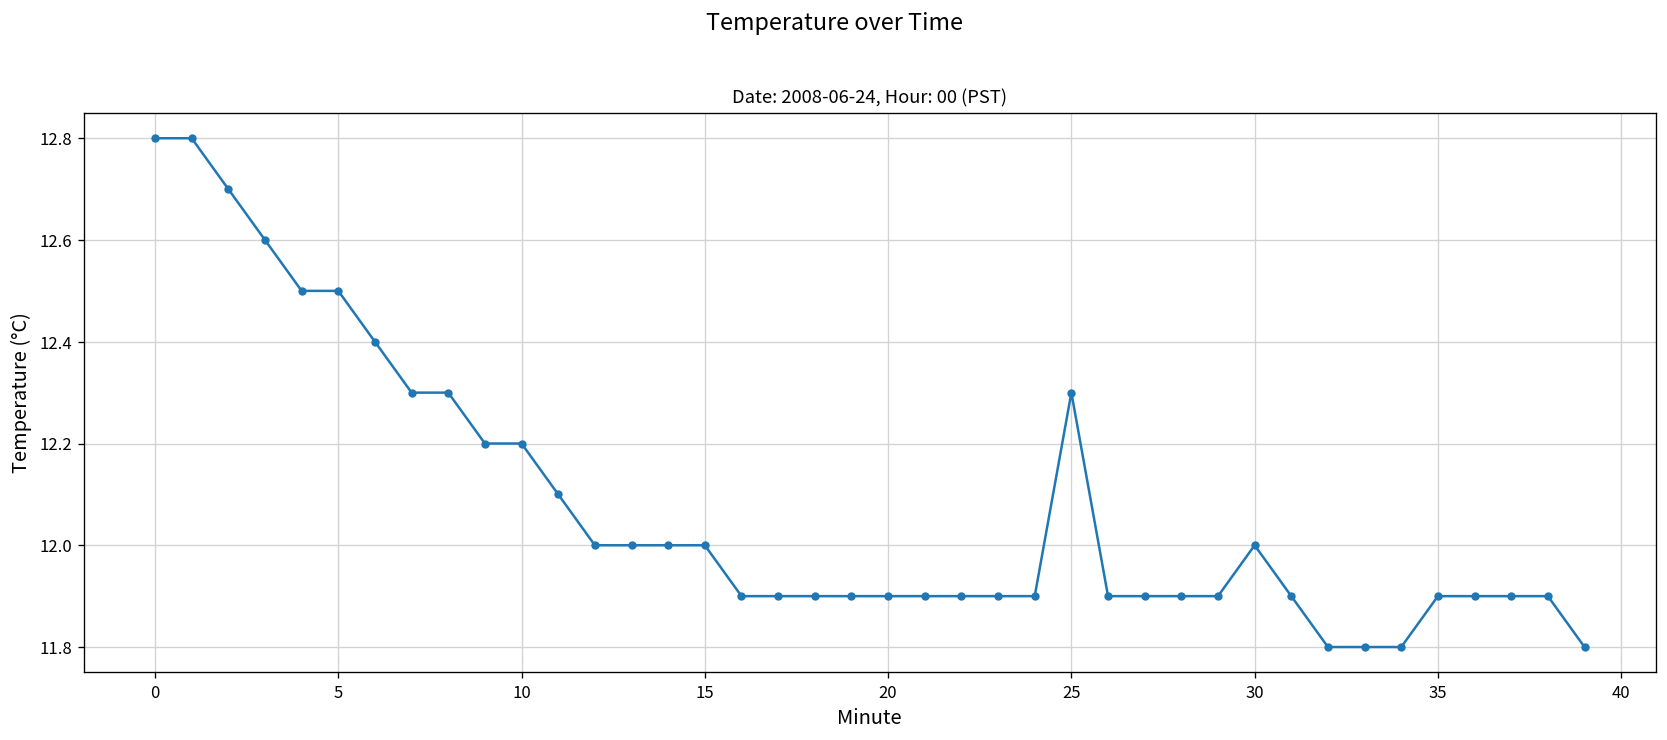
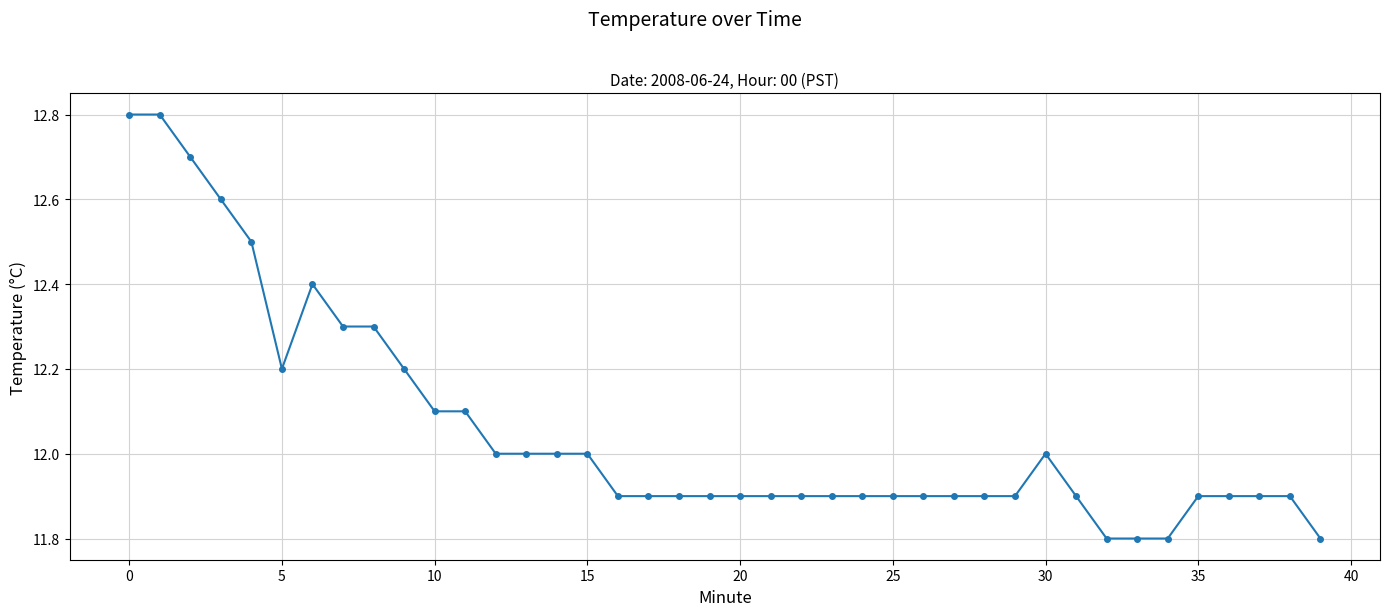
5: 12.5 -> 12.2
10: 12.2 -> 12.1
25: 12.3 -> 11.9
